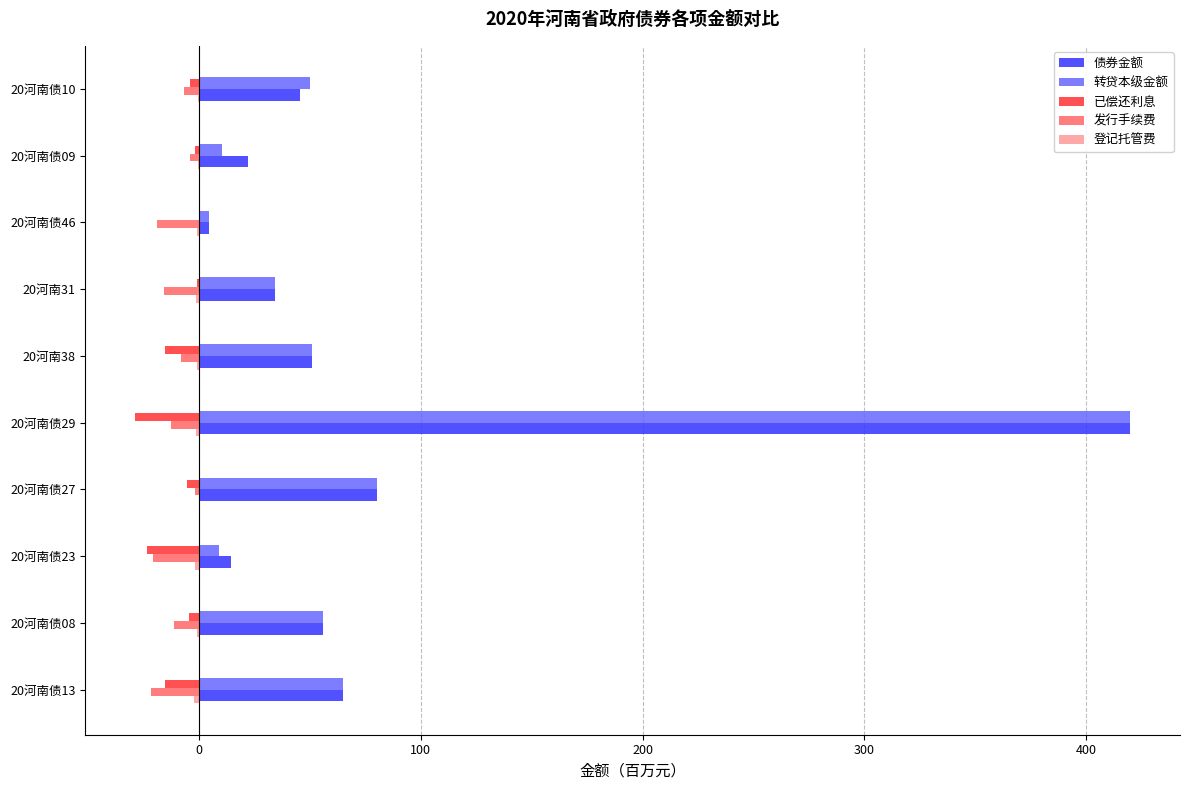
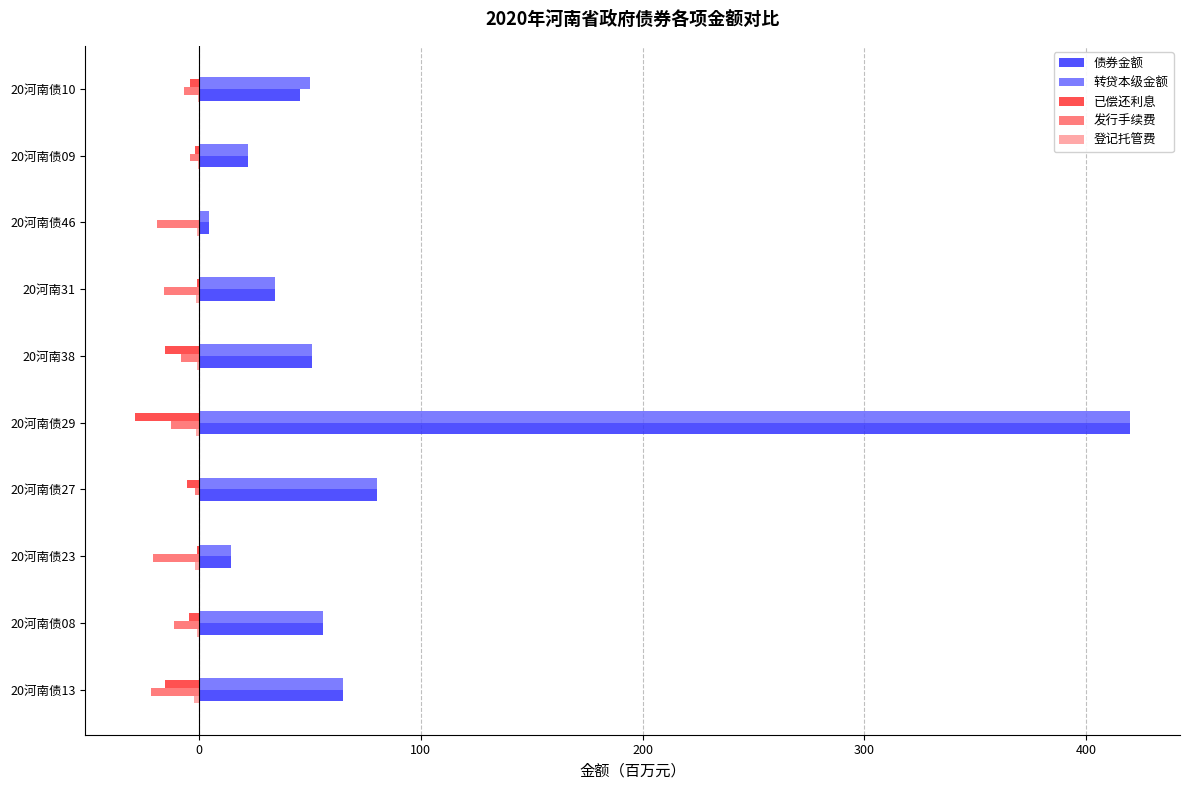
转贷本级金额, 20河南债09: 10 -> 22
转贷本级金额, 20河南债23: 9 -> 15
已偿还利息, 20河南债23: -24 -> -1
